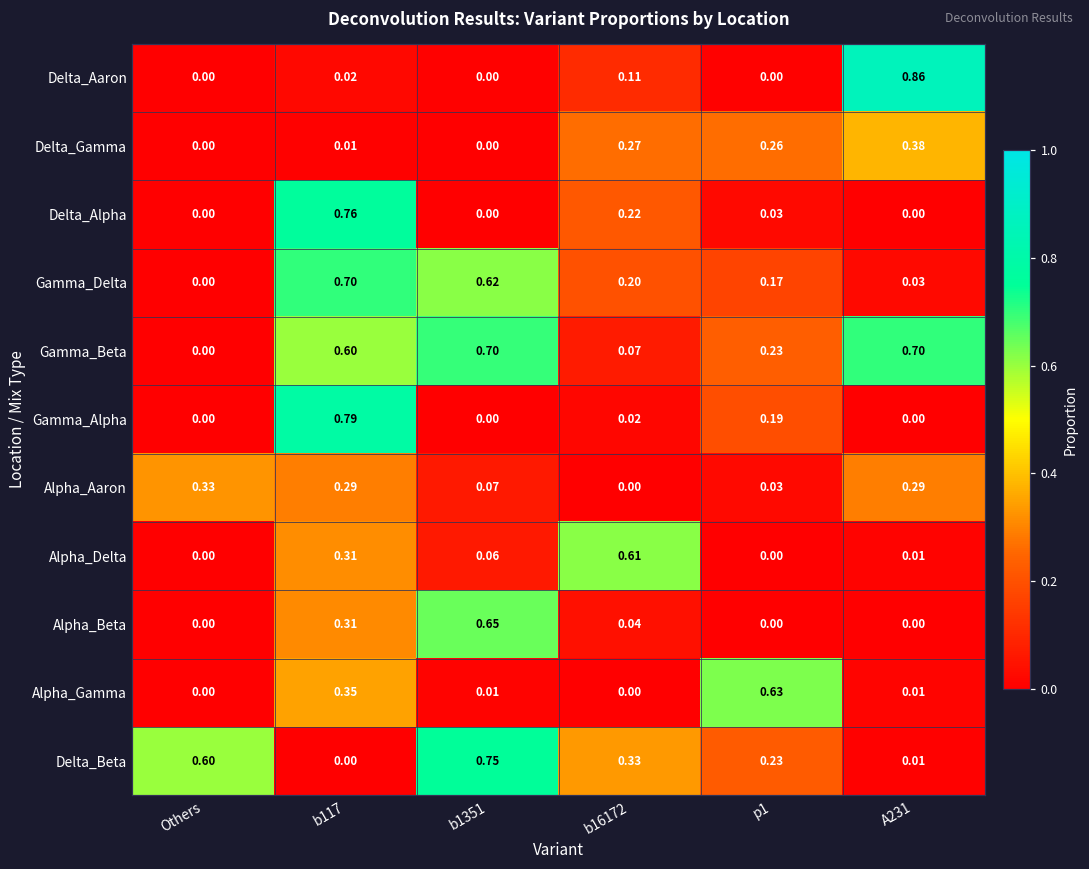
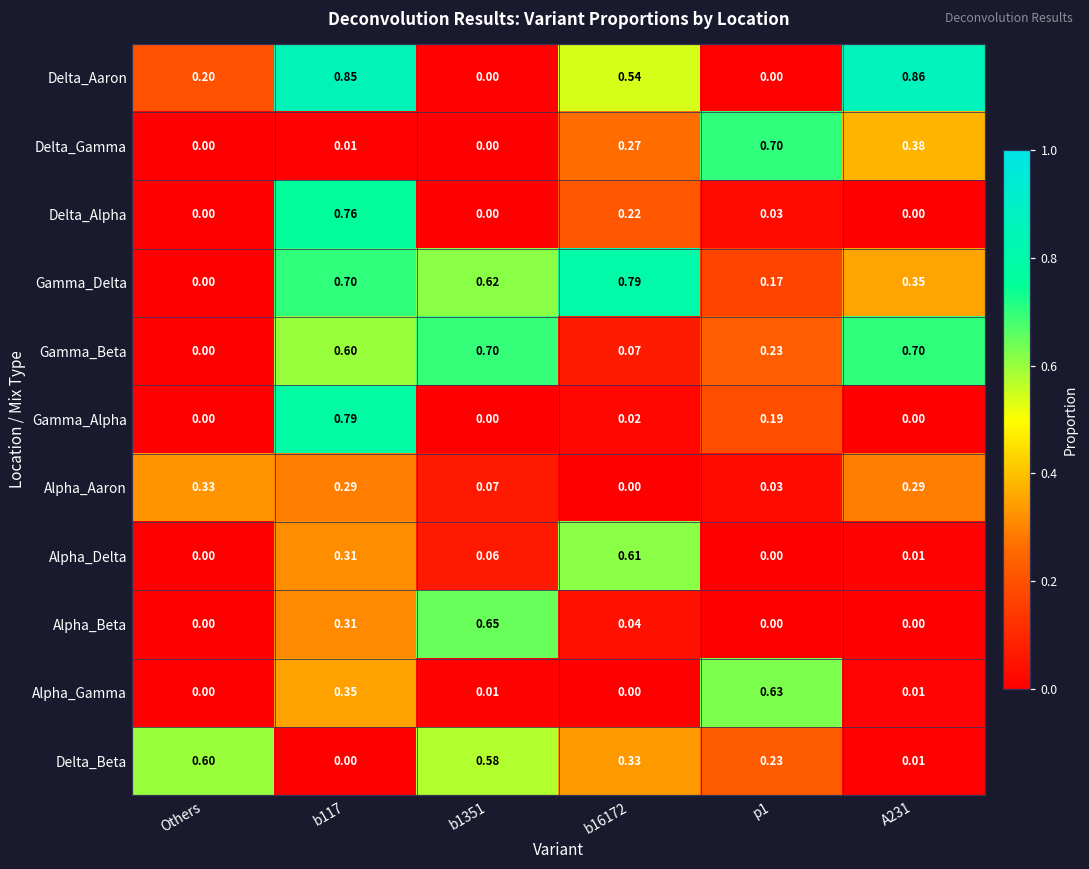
Delta_Aaron, Others: 0.00 -> 0.20
Delta_Aaron, b117: 0.02 -> 0.85
Delta_Aaron, b16172: 0.11 -> 0.54
Delta_Gamma, p1: 0.26 -> 0.70
Gamma_Delta, b16172: 0.20 -> 0.79
Gamma_Delta, A231: 0.03 -> 0.35
Delta_Beta, b1351: 0.75 -> 0.58
